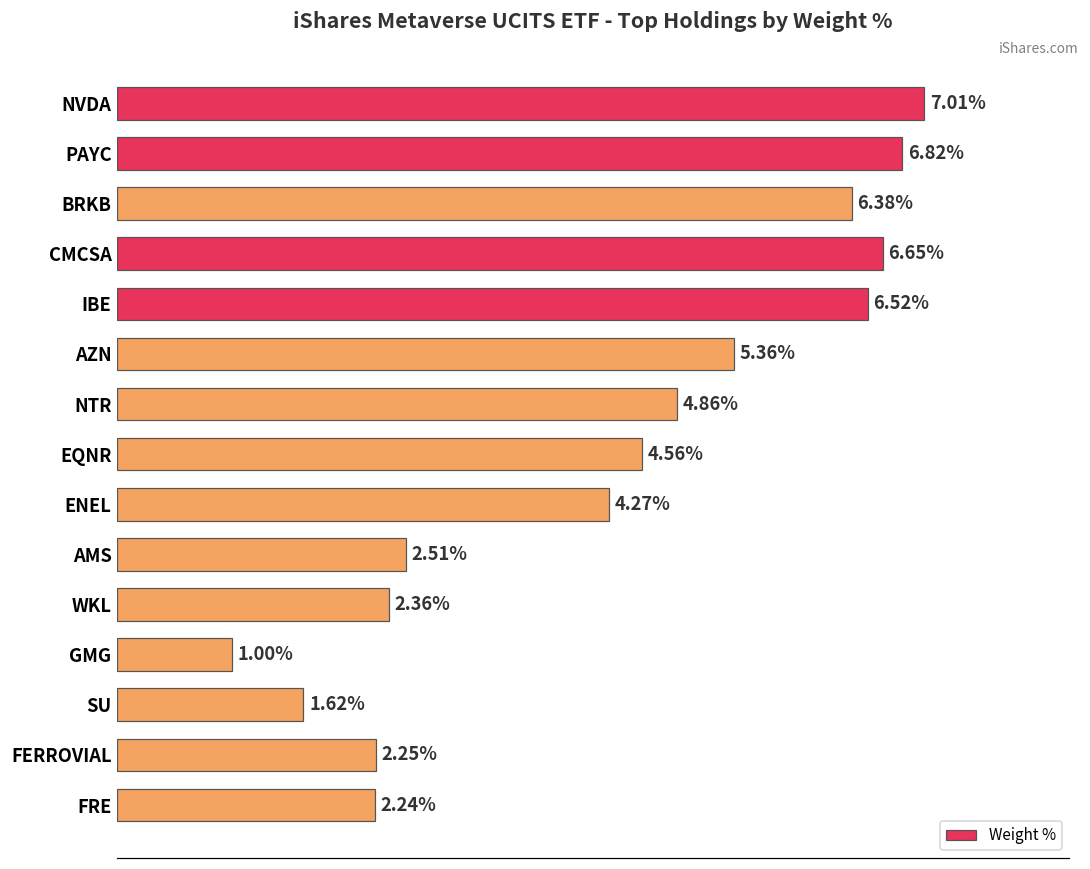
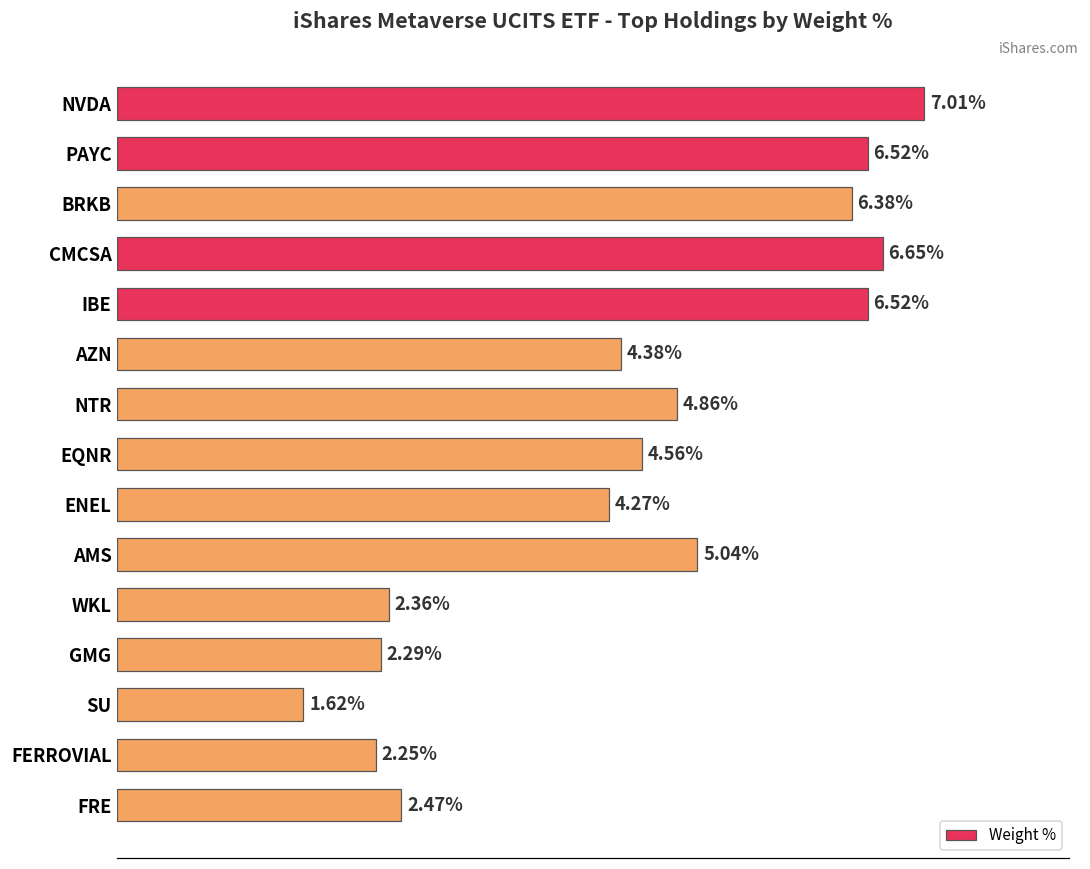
PAYC: 6.82% -> 6.52%
AZN: 5.36% -> 4.38%
AMS: 2.51% -> 5.04%
GMG: 1.00% -> 2.29%
FRE: 2.24% -> 2.47%
